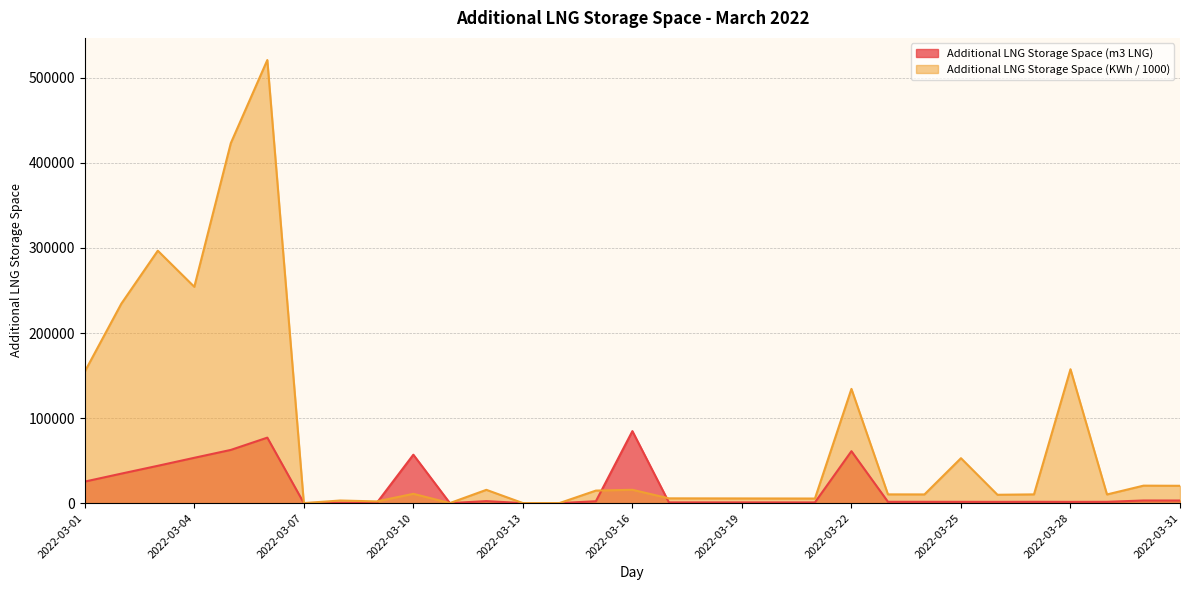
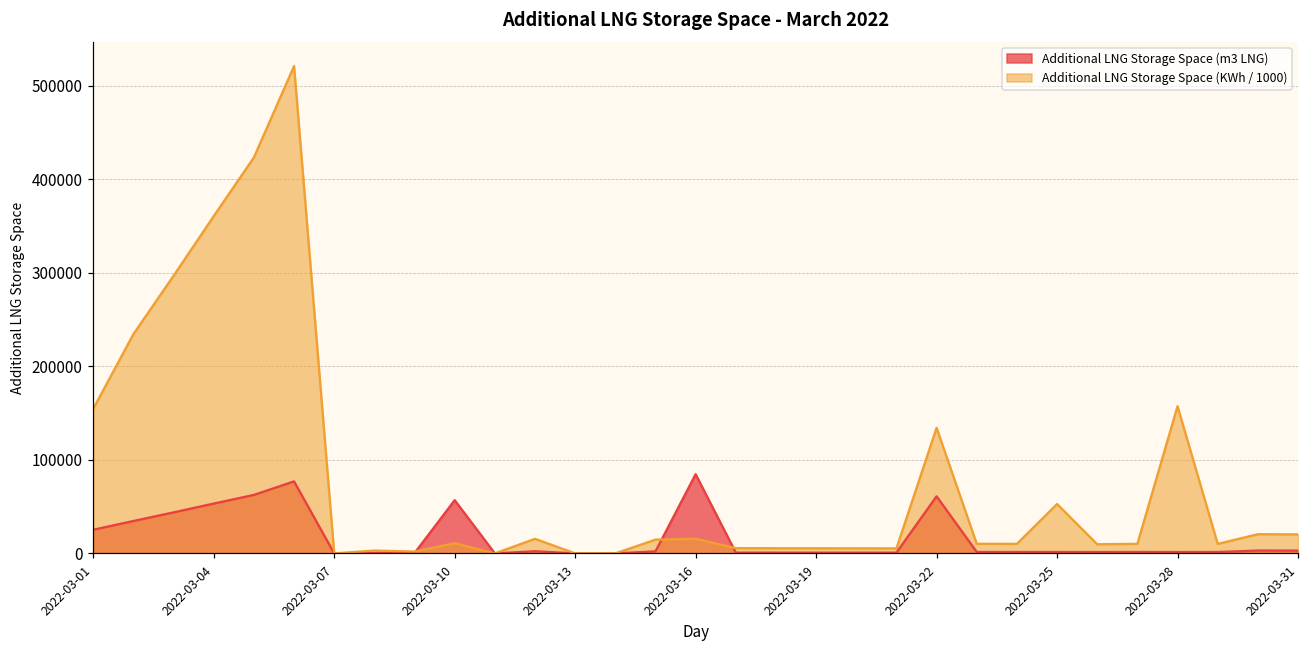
Additional LNG Storage Space (KWh / 1000), 2022-03-04: 250000 -> 360000
